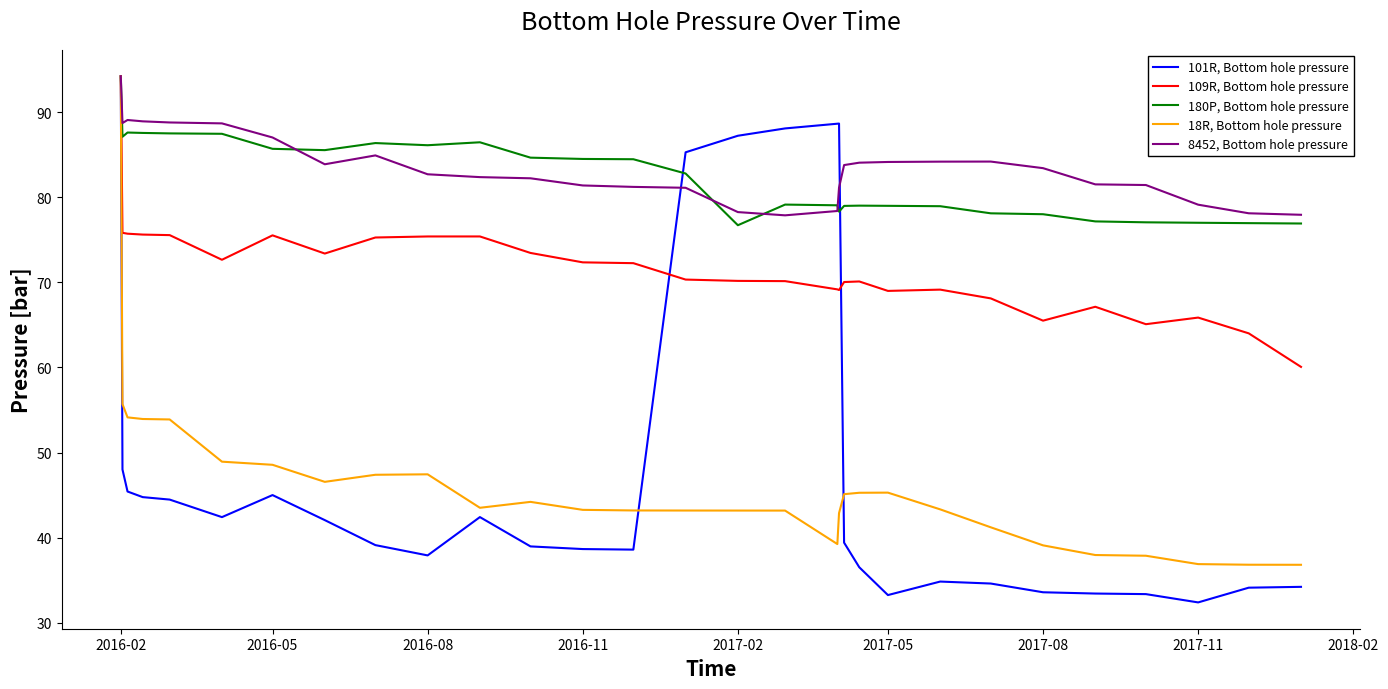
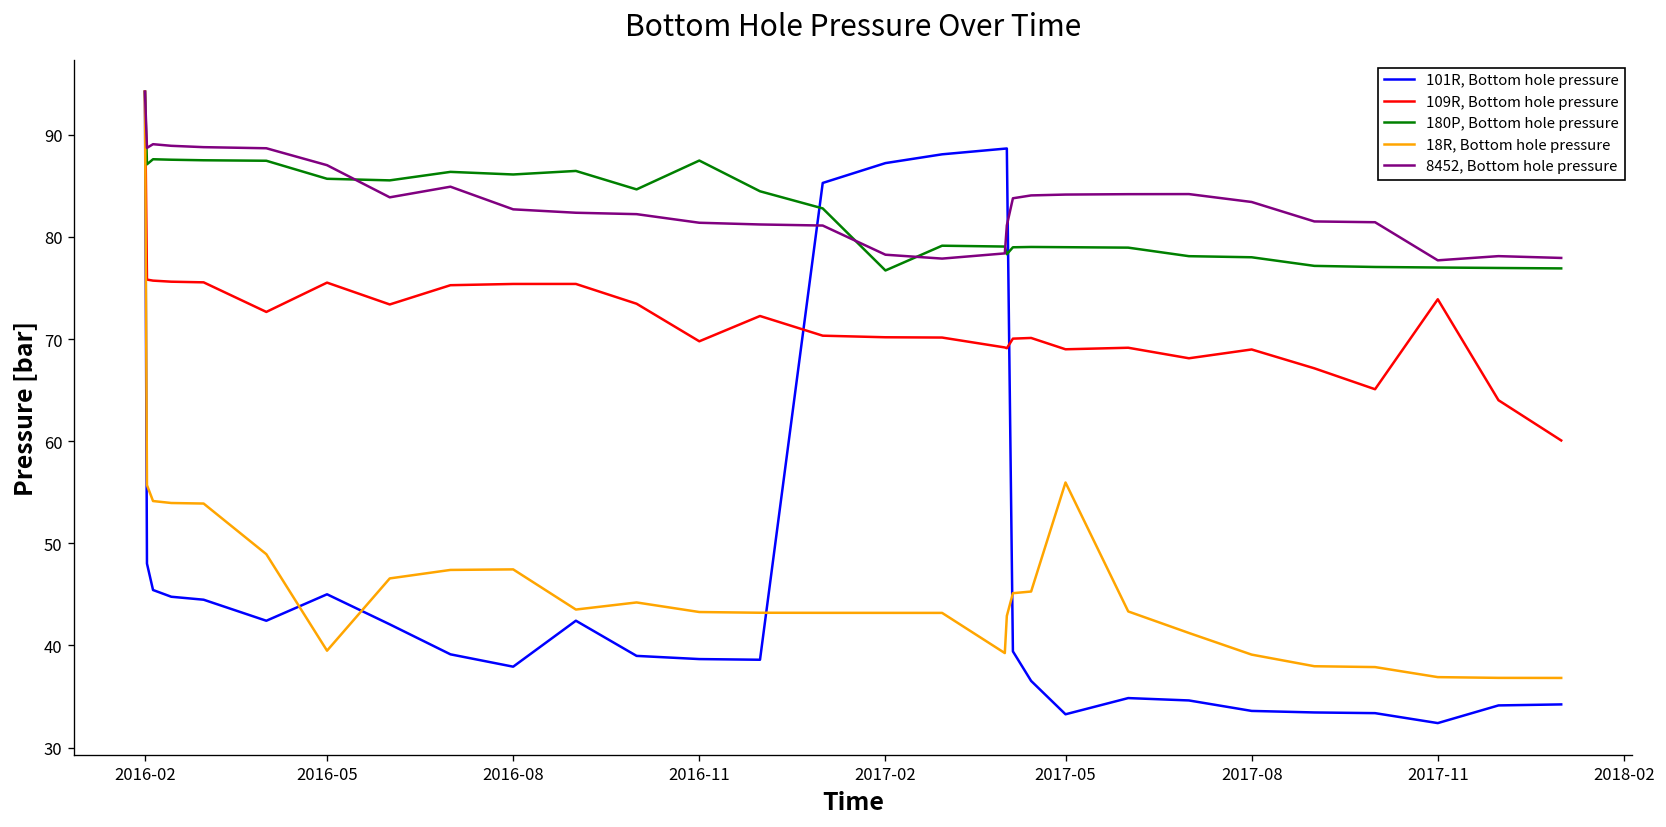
18R, Bottom hole pressure, 2016-05: 49 -> 39
109R, Bottom hole pressure, 2016-11: 72 -> 70
180P, Bottom hole pressure, 2016-11: 84 -> 87
18R, Bottom hole pressure, 2017-05: 45 -> 56
109R, Bottom hole pressure, 2017-08: 66 -> 69
109R, Bottom hole pressure, 2017-11: 66 -> 74
8452, Bottom hole pressure, 2017-11: 79 -> 78
